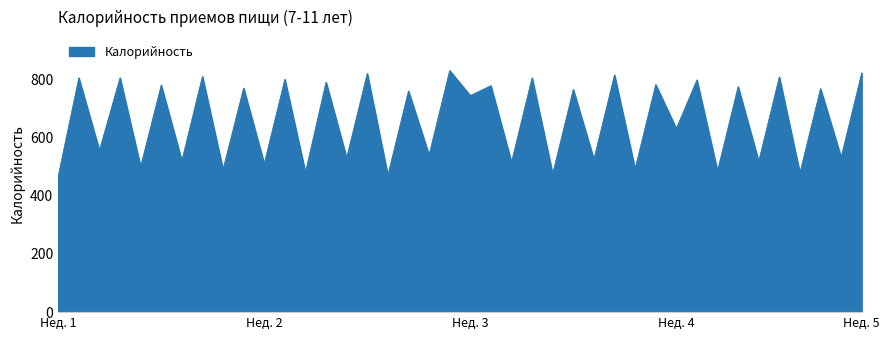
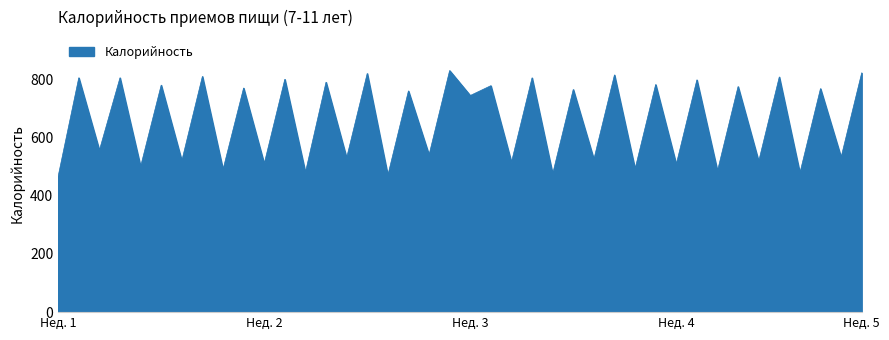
Нед. 4: 630 -> 510
